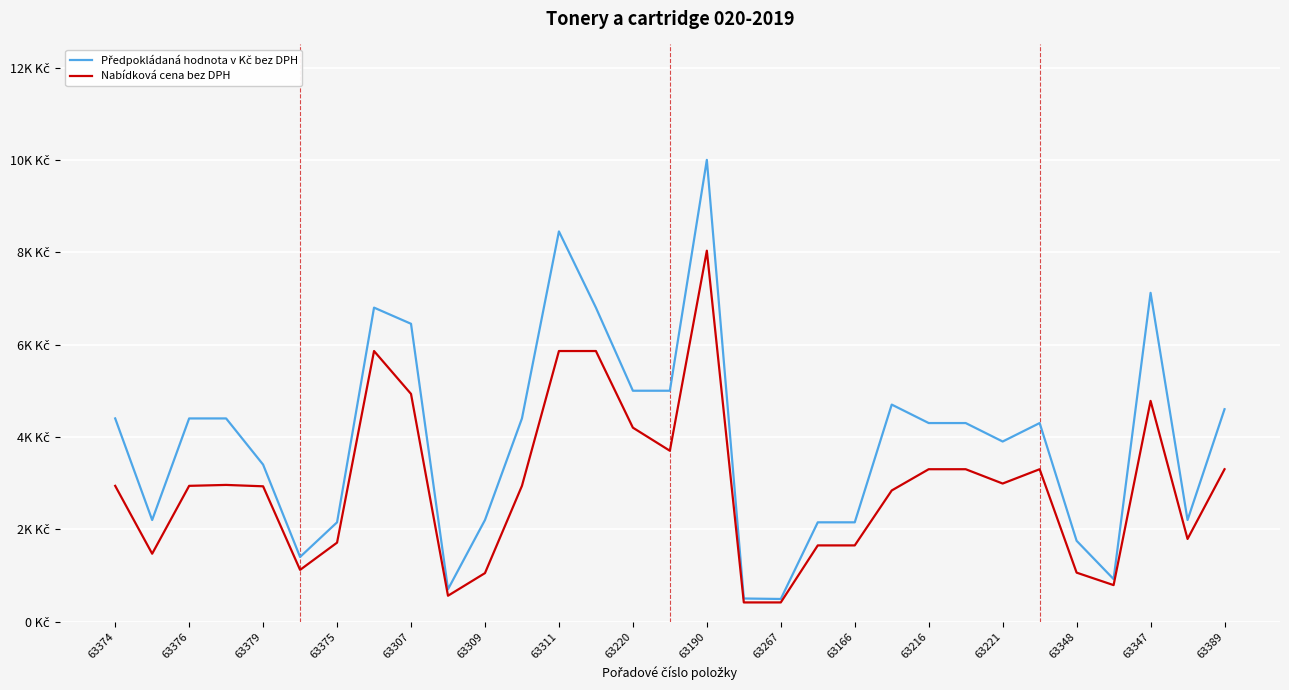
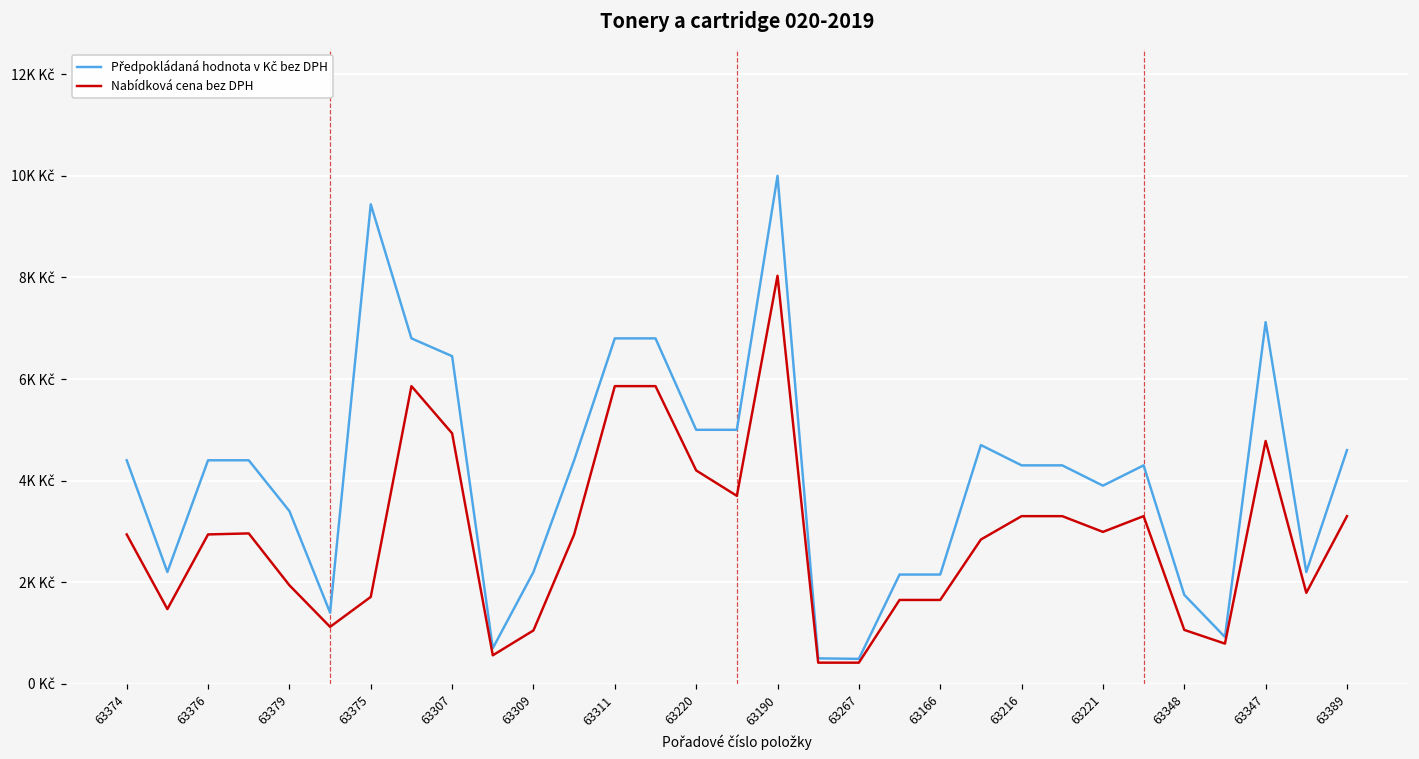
Nabídková cena bez DPH, 63379: 2.9K Kč -> 1.9K Kč
Předpokládaná hodnota v Kč bez DPH, 63375: 2.2K Kč -> 9.4K Kč
Předpokládaná hodnota v Kč bez DPH, 63311: 8.5K Kč -> 6.8K Kč
